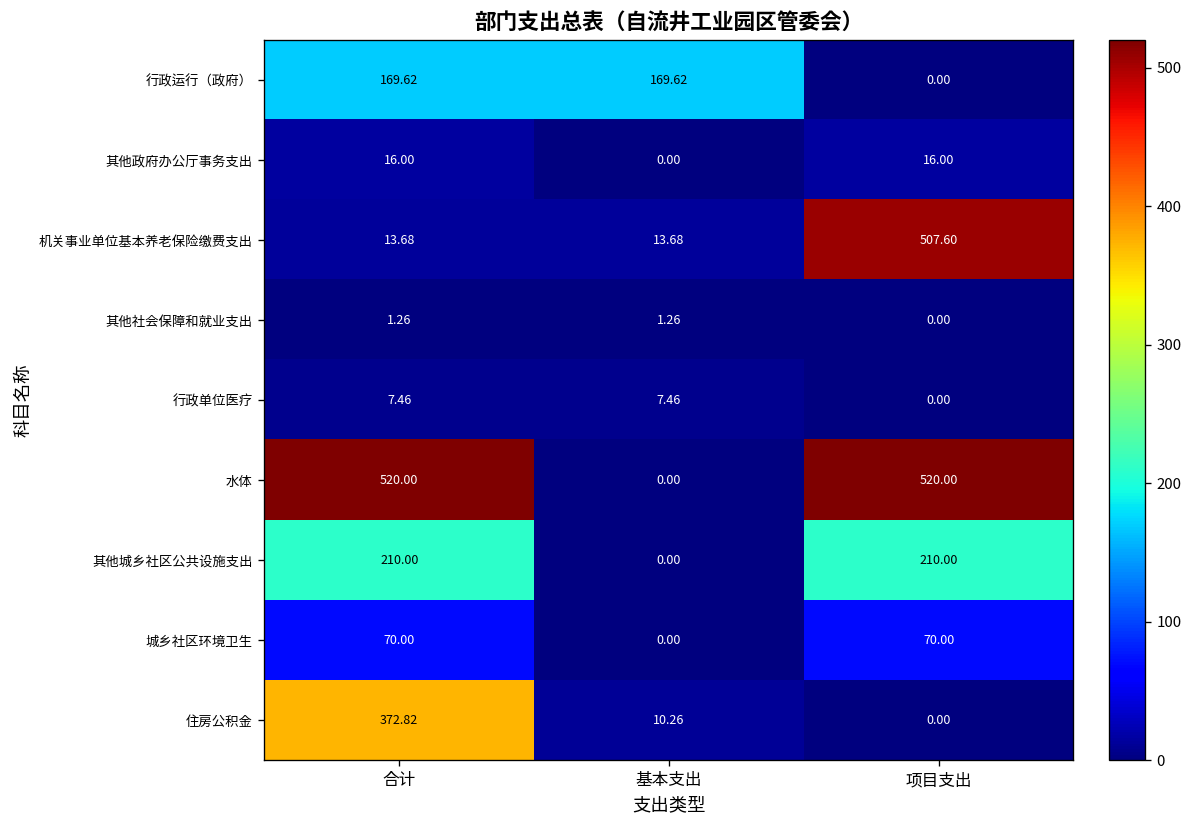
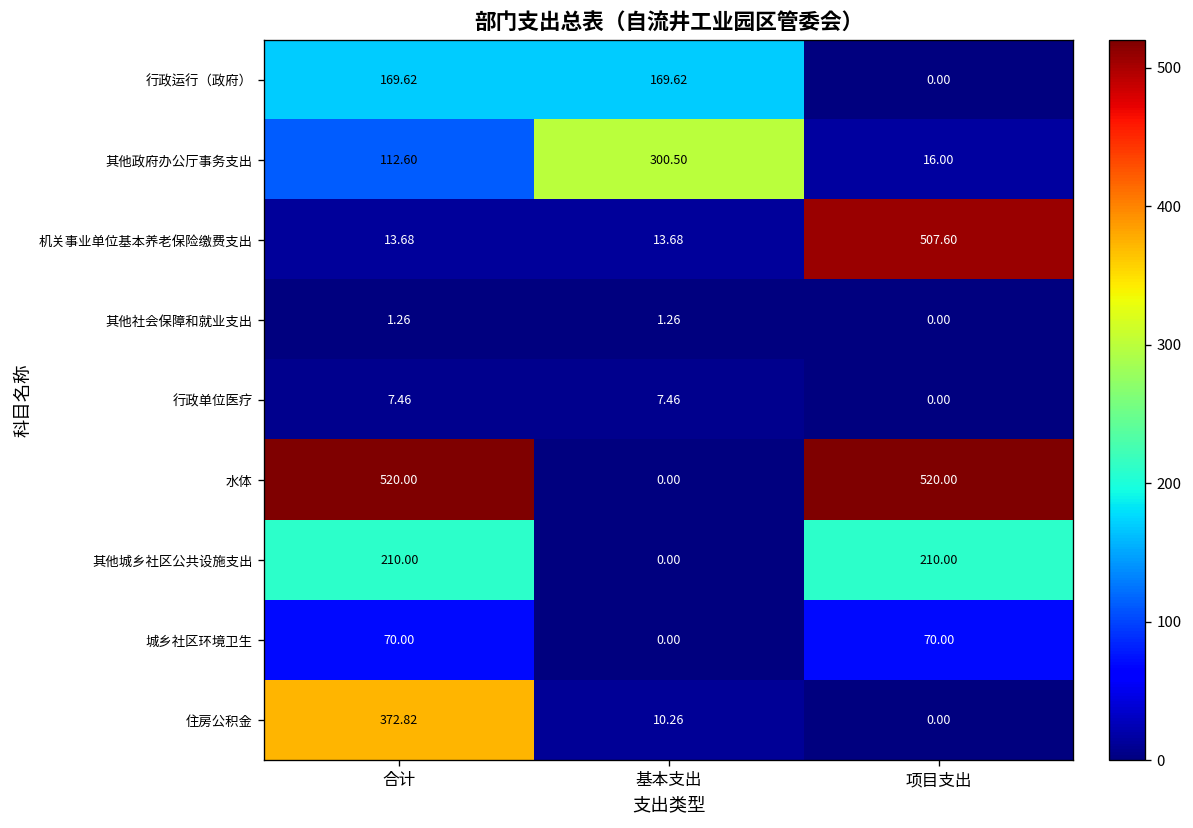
其他政府办公厅事务支出, 合计: 16.00 -> 112.60
其他政府办公厅事务支出, 基本支出: 0.00 -> 300.50
